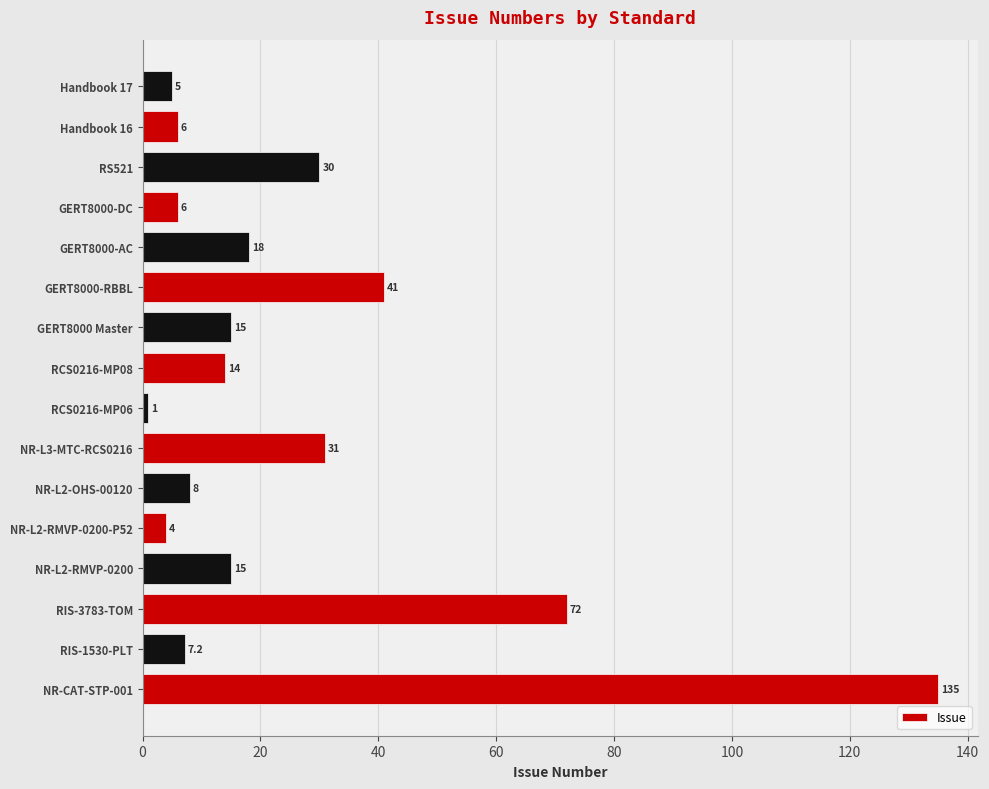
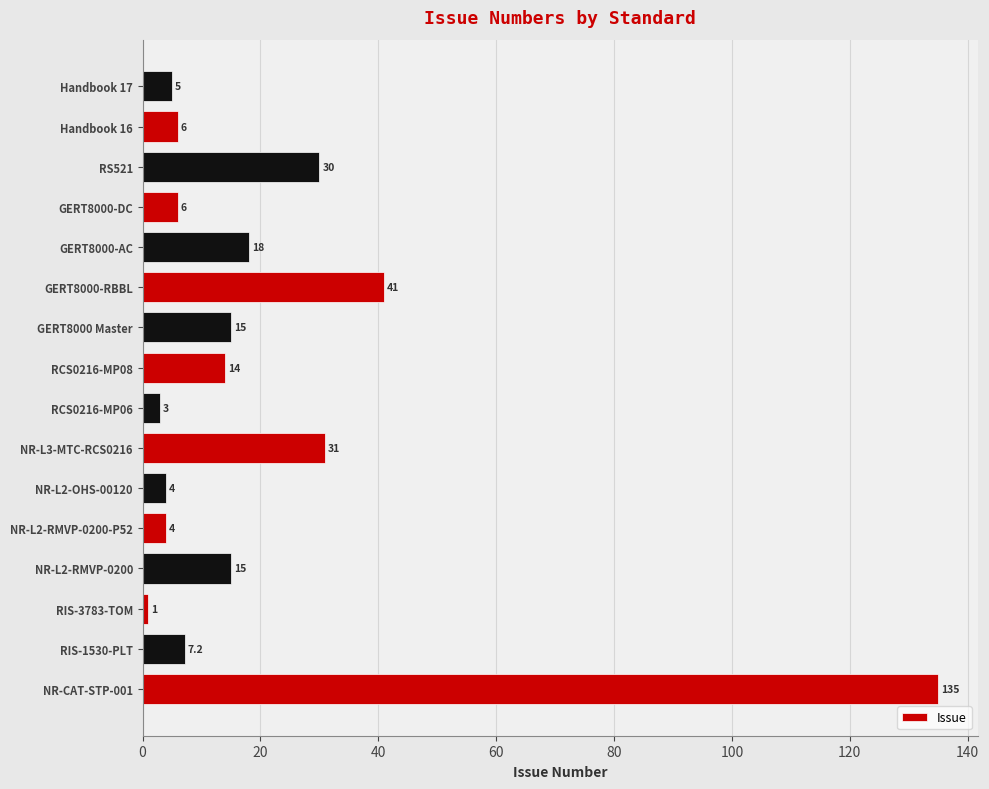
RCS0216-MP06: 1 -> 3
NR-L2-OHS-00120: 8 -> 4
RIS-3783-TOM: 72 -> 1
